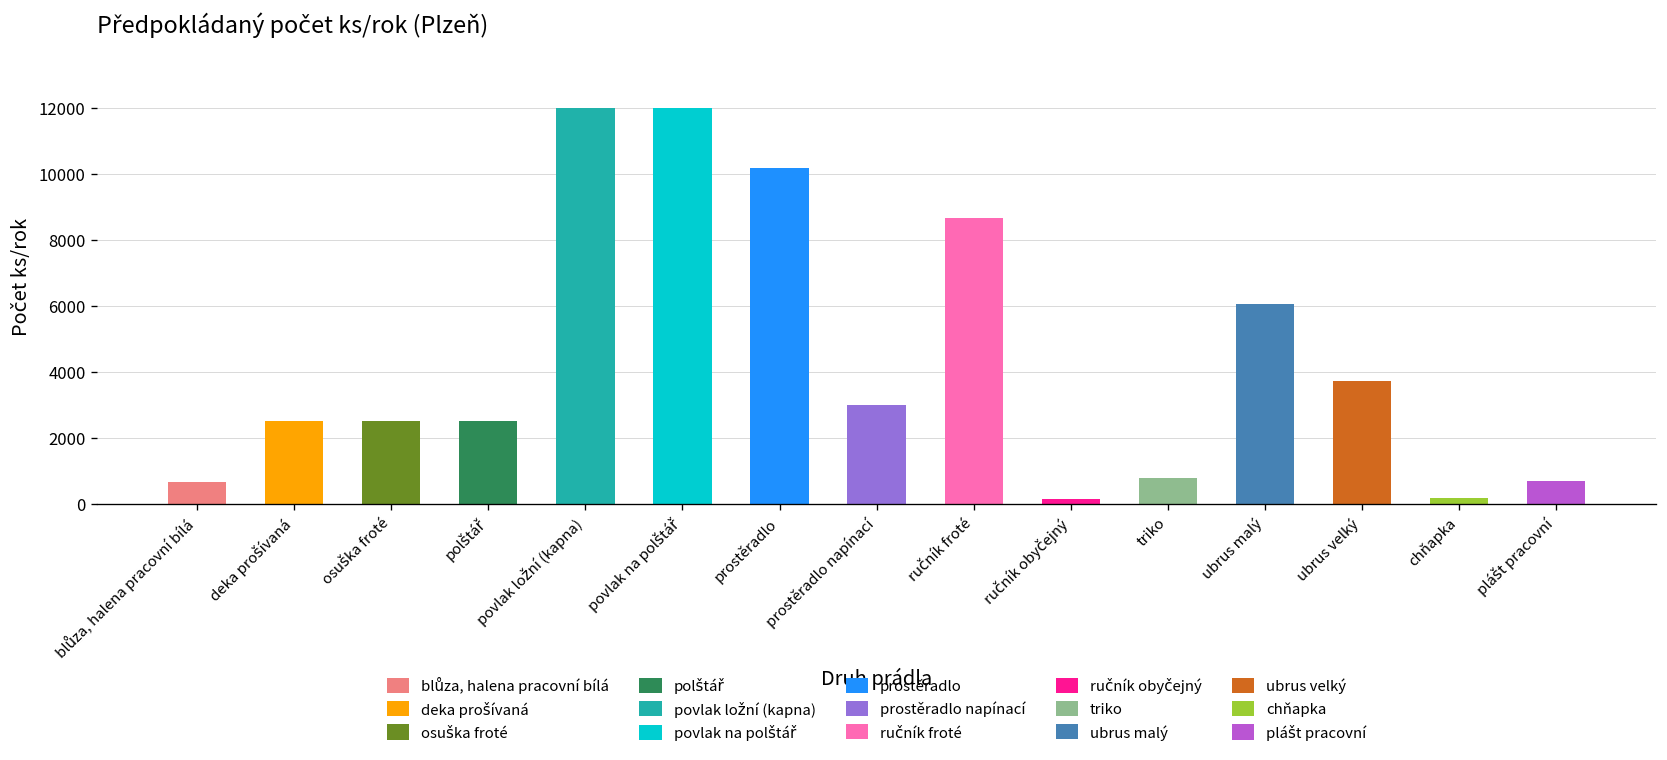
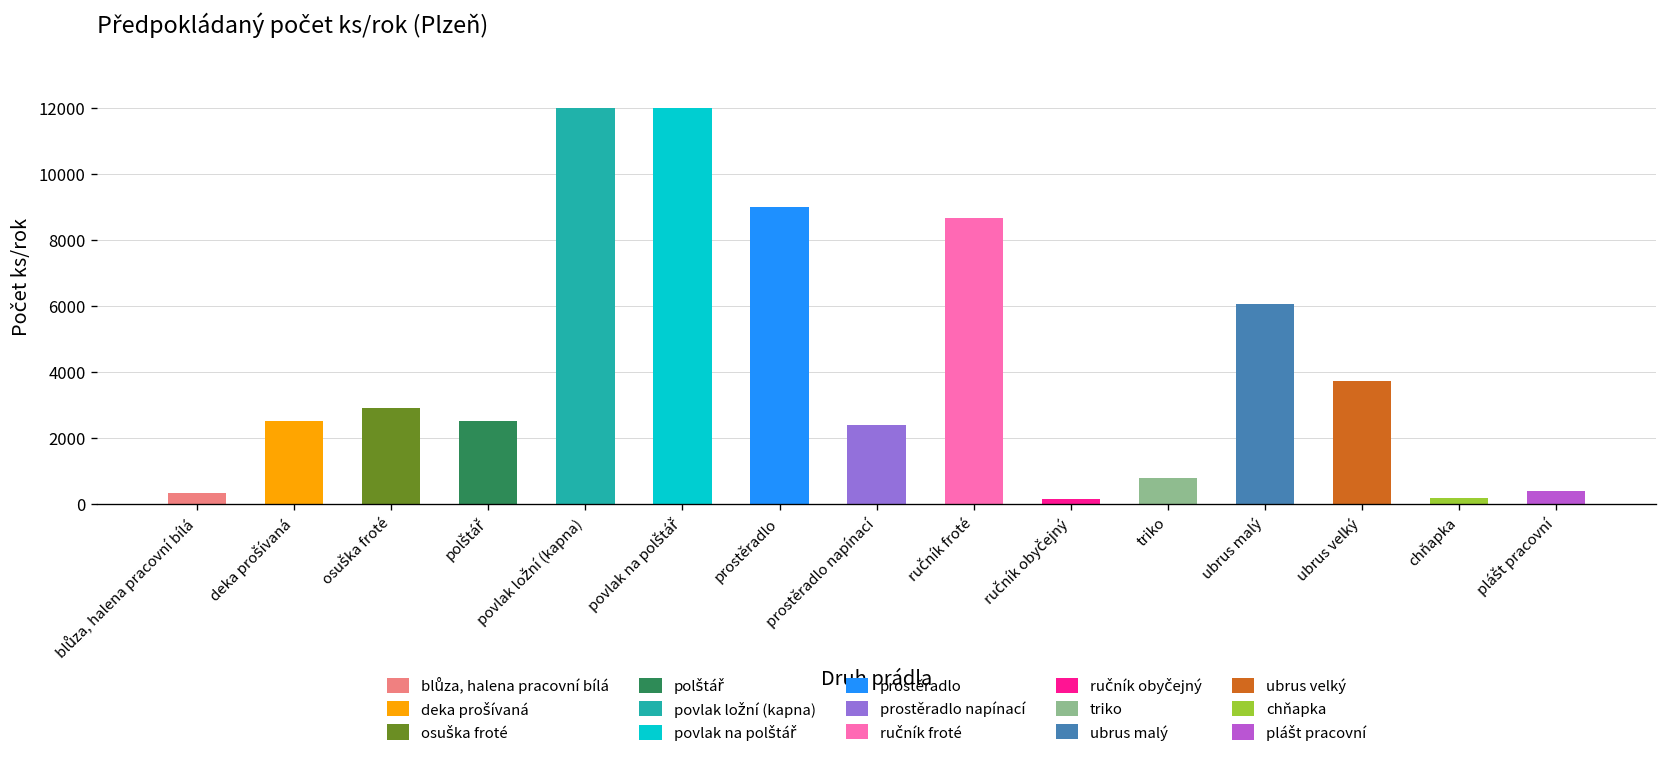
blůza, halena pracovní bílá: 600 -> 300
osuška froté: 2500 -> 2900
prostěradlo: 10200 -> 9000
prostěradlo napínací: 3000 -> 2400
plášt pracovní: 700 -> 400
